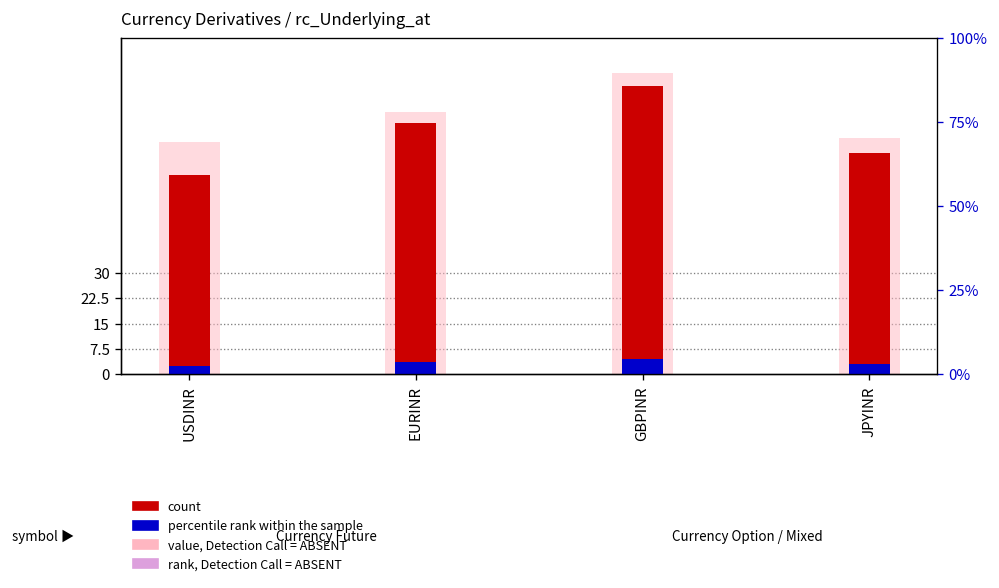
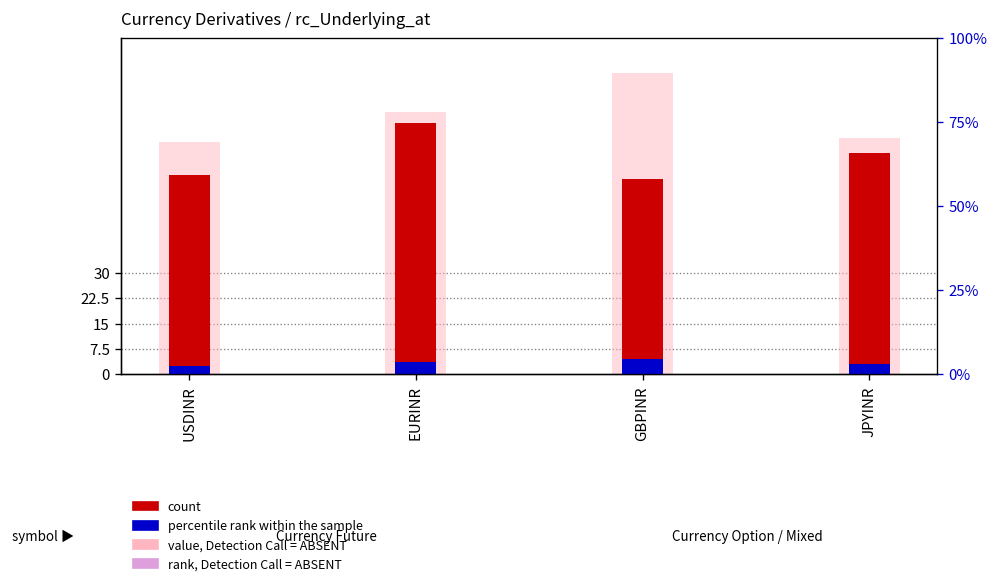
count, GBPINR: 86 -> 58
